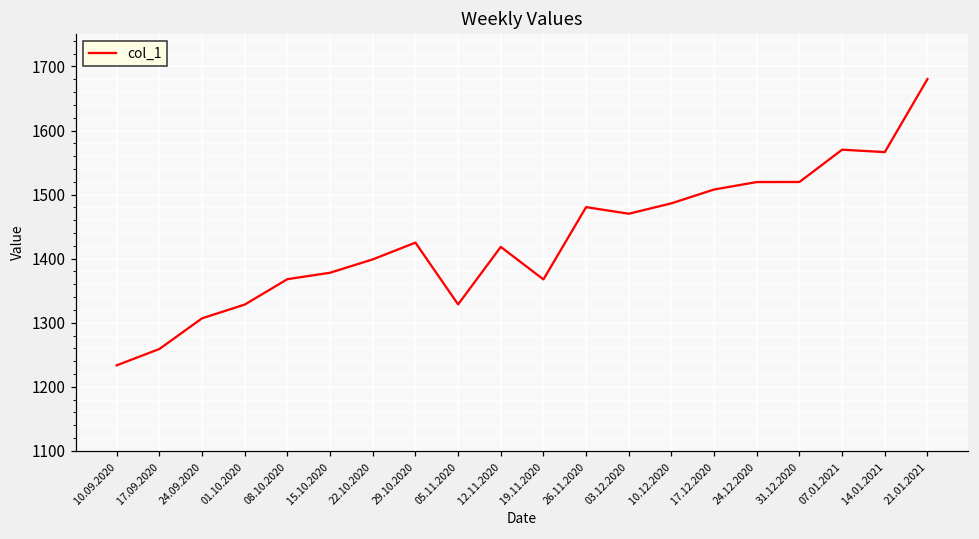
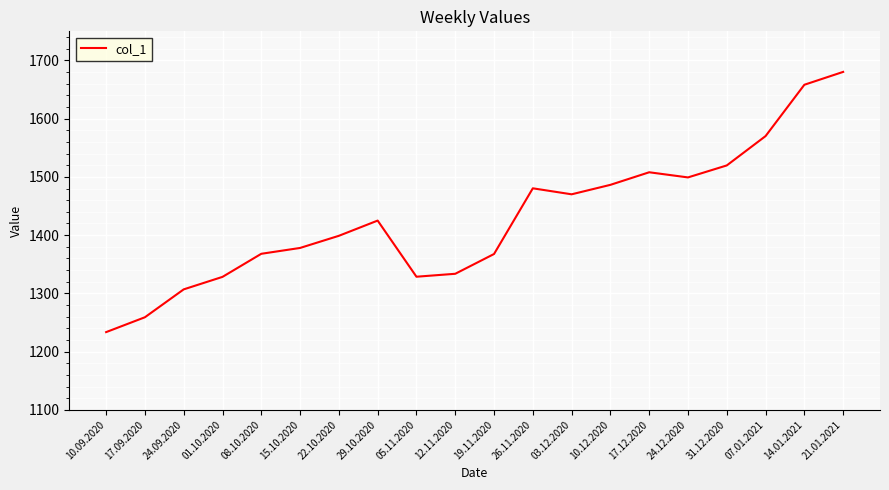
12.11.2020: 1420 -> 1330
24.12.2020: 1520 -> 1500
14.01.2021: 1570 -> 1660
